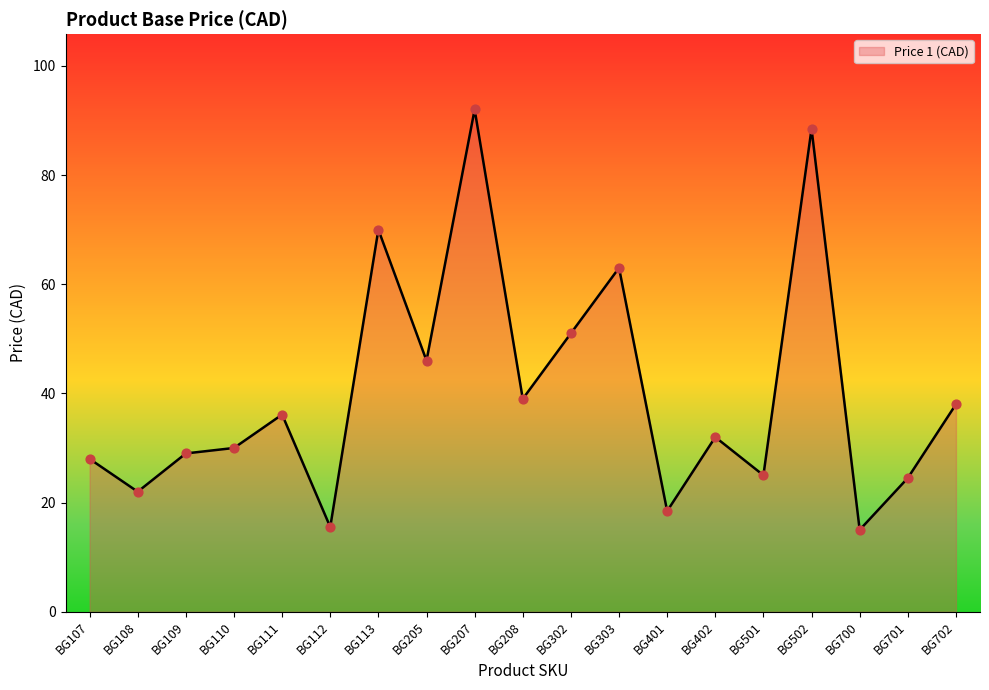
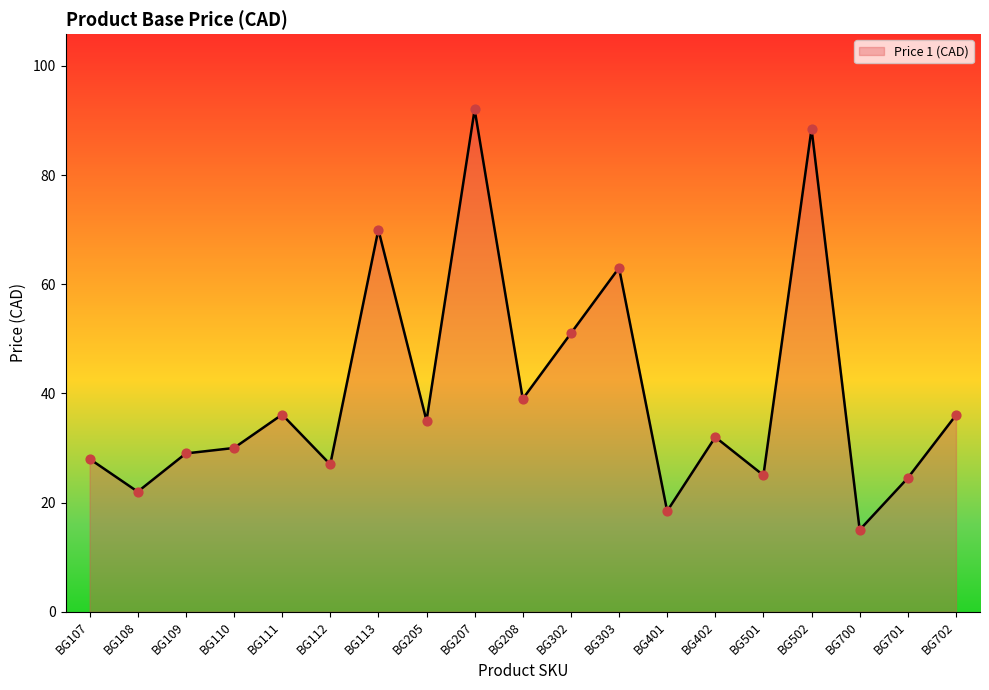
BG112: 16 -> 27
BG205: 46 -> 35
BG702: 38 -> 36
